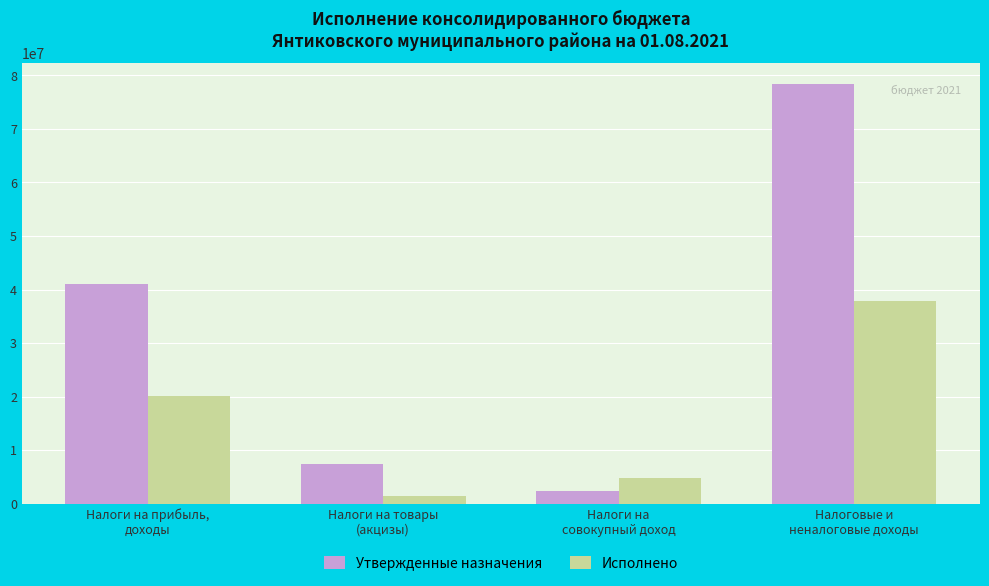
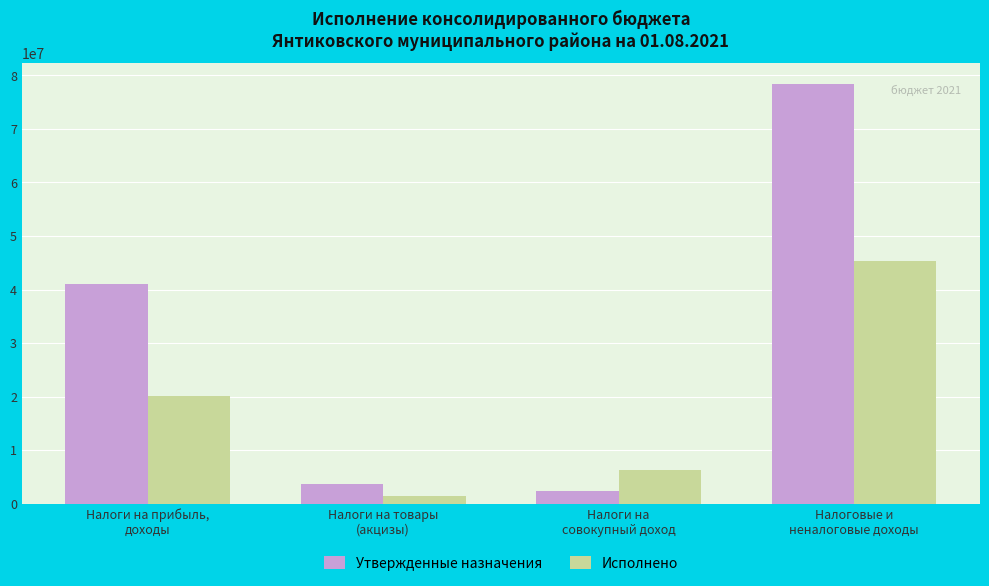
Утвержденные назначения, Налоги на товары (акцизы): 7000000 -> 4000000
Исполнено, Налоги на совокупный доход: 5000000 -> 6000000
Исполнено, Налоговые и неналоговые доходы: 38000000 -> 45000000
